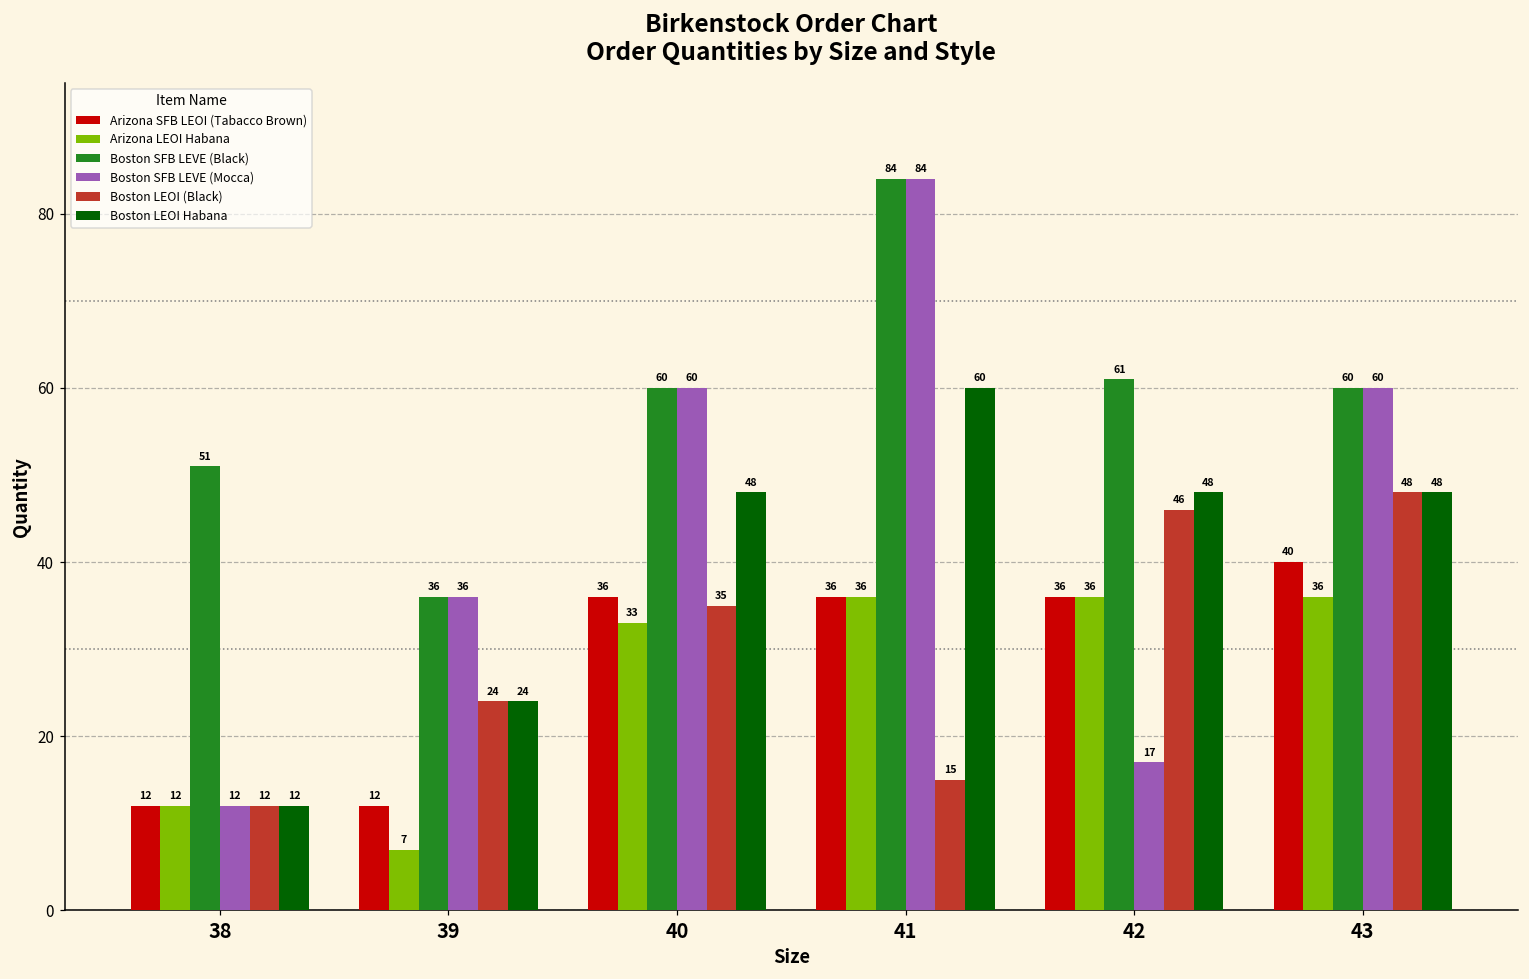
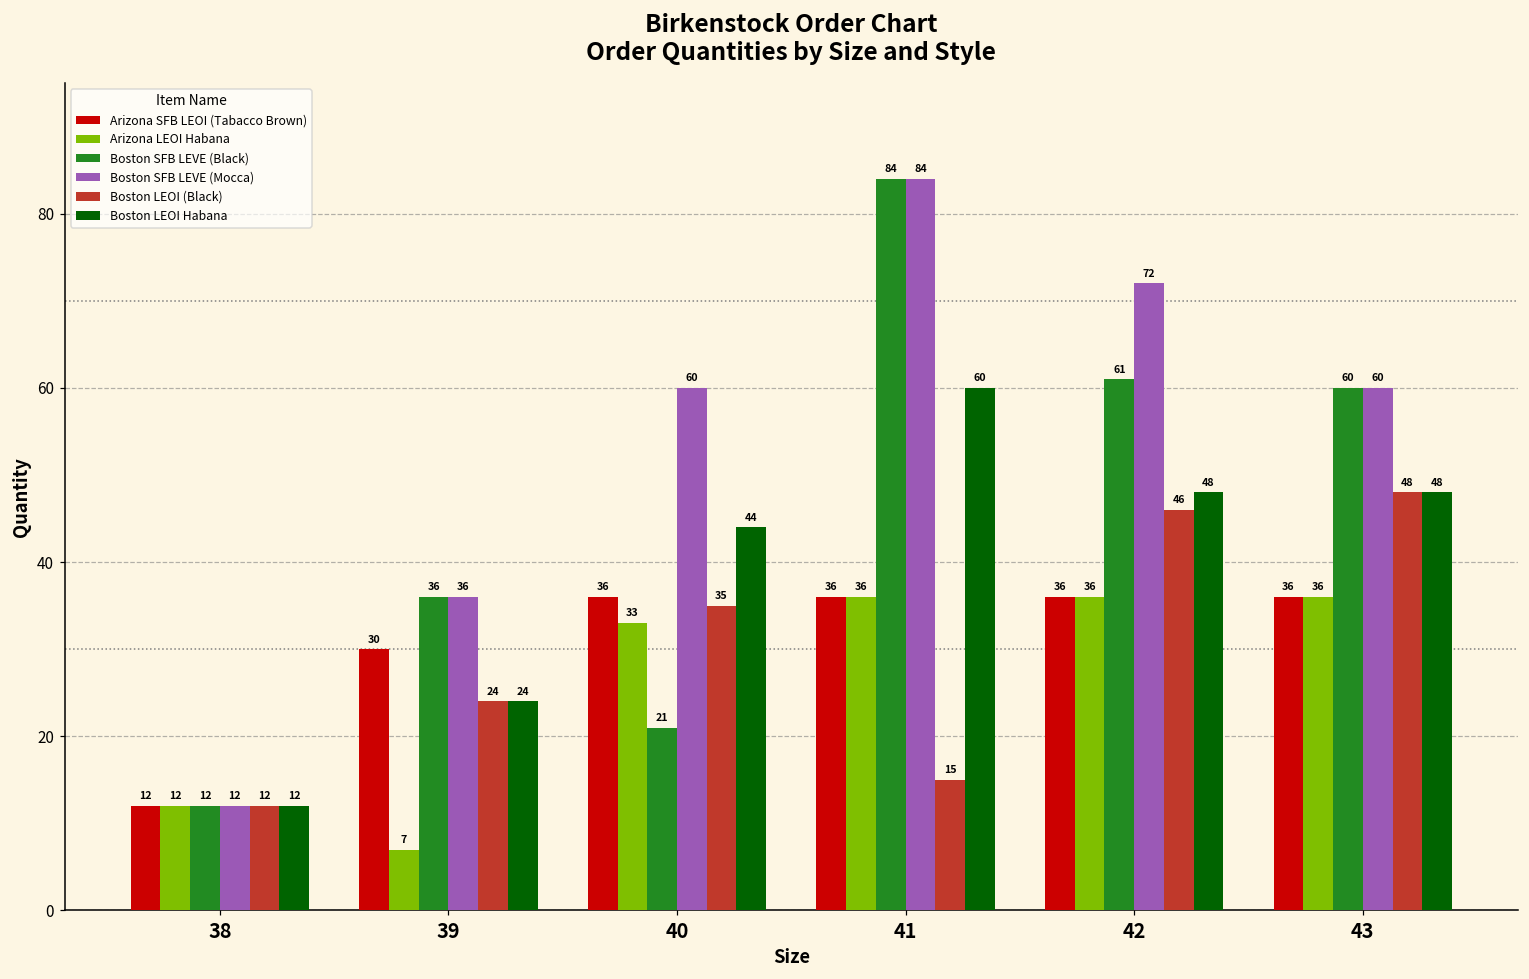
Boston SFB LEVE (Black), 38: 51 -> 12
Arizona SFB LEOI (Tabacco Brown), 39: 12 -> 30
Boston SFB LEVE (Black), 40: 60 -> 21
Boston LEOI Habana, 40: 48 -> 44
Boston SFB LEVE (Mocca), 42: 17 -> 72
Arizona SFB LEOI (Tabacco Brown), 43: 40 -> 36
